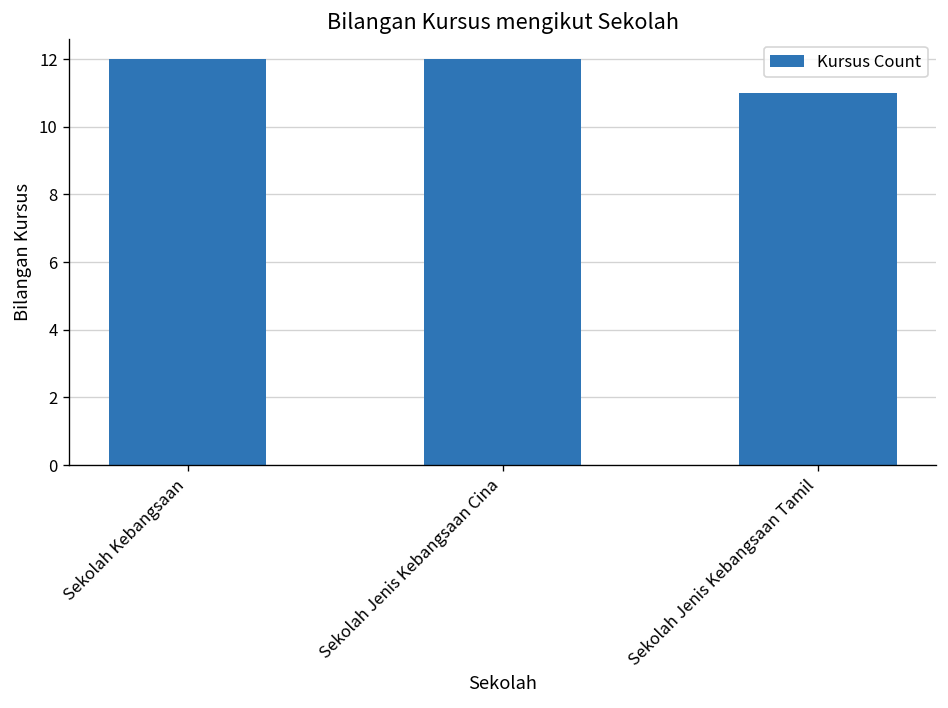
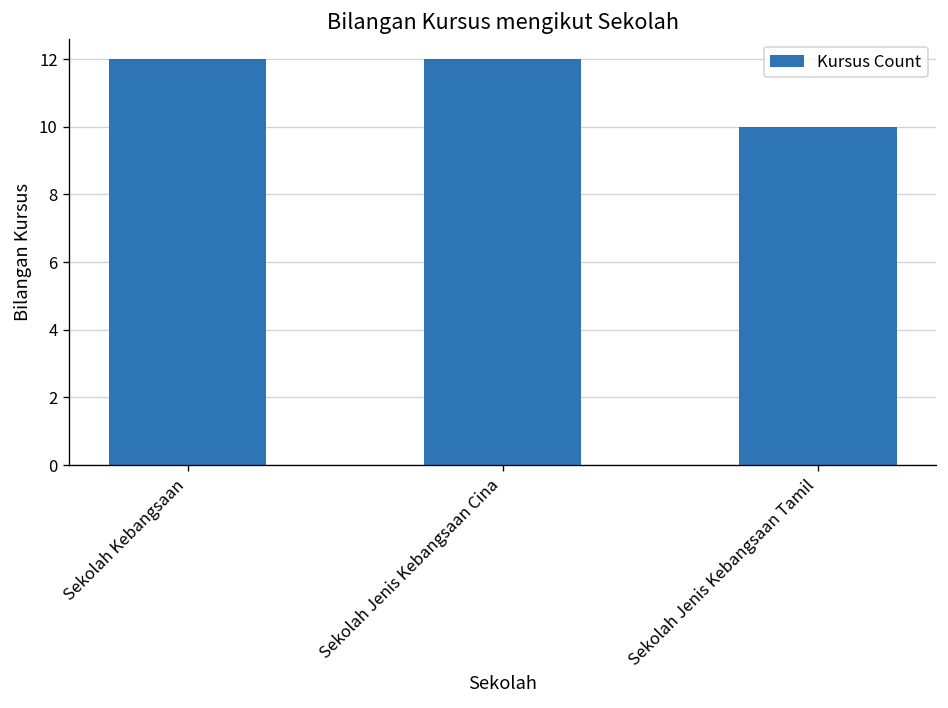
Sekolah Jenis Kebangsaan Tamil: 11 -> 10
